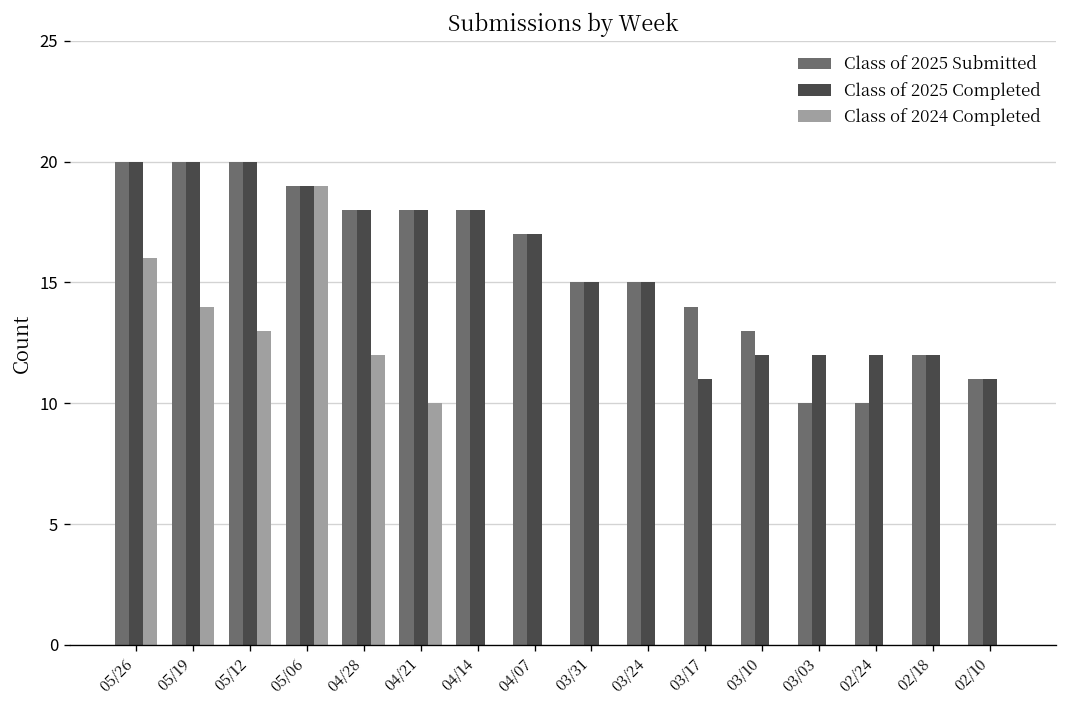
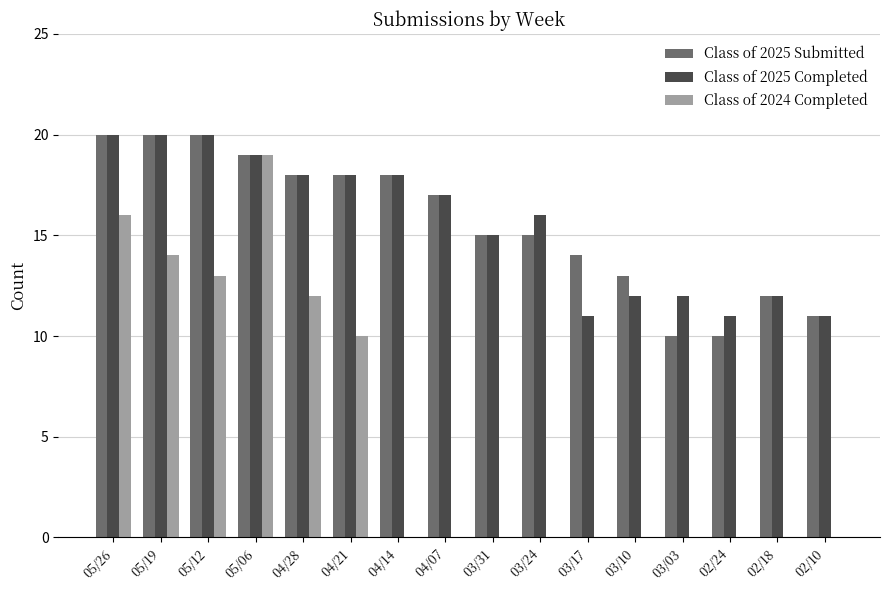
Class of 2025 Completed, 03/24: 15 -> 16
Class of 2025 Completed, 02/24: 12 -> 11
